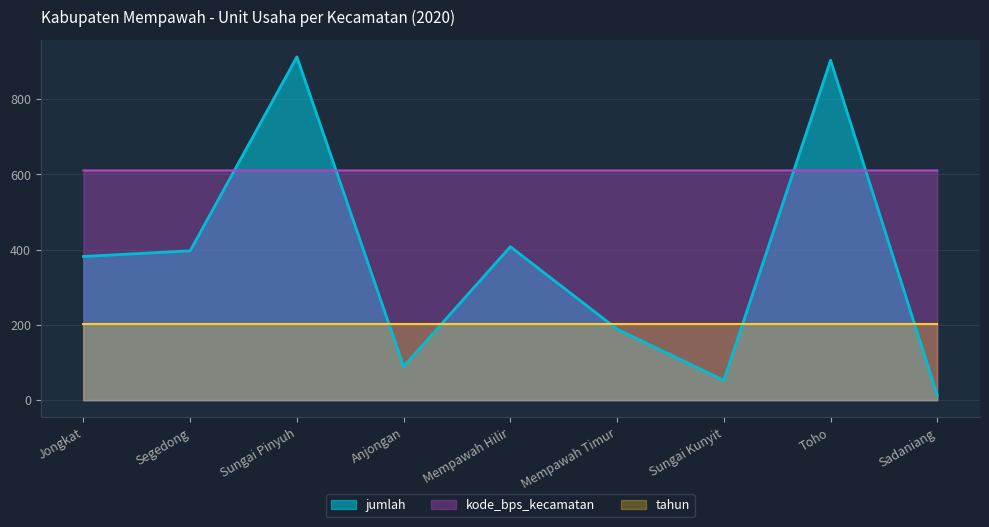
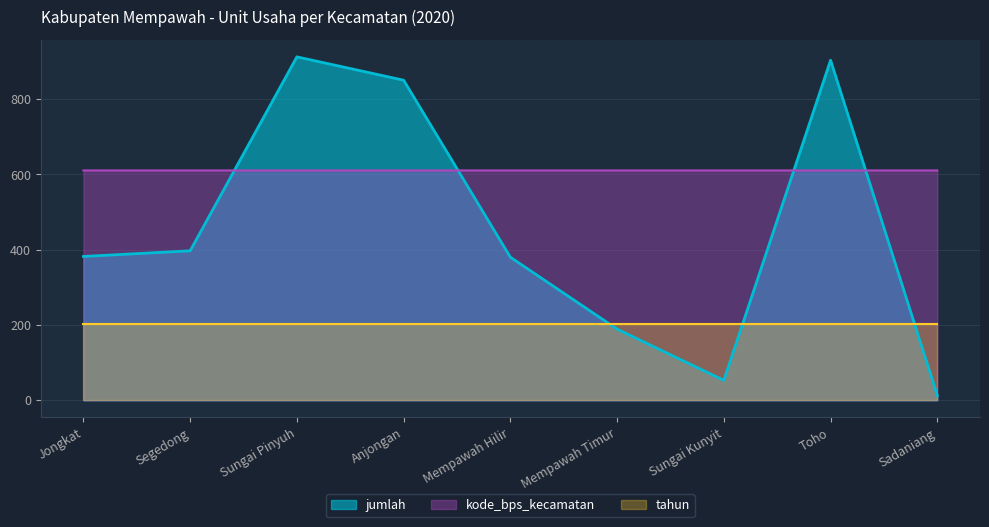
jumlah, Anjongan: 90 -> 850
jumlah, Mempawah Hilir: 410 -> 380
